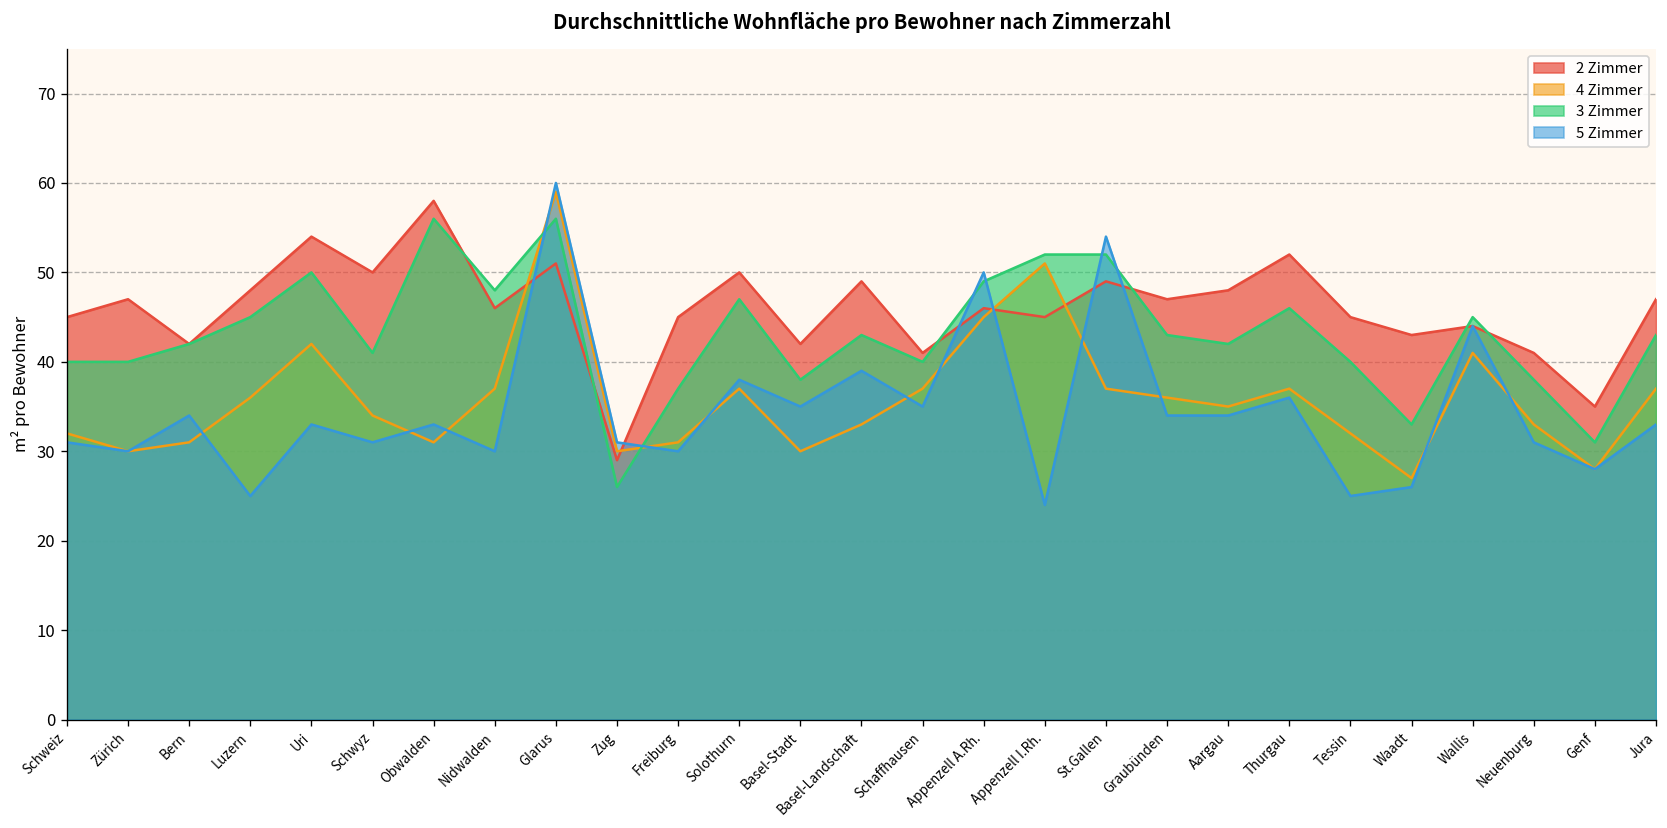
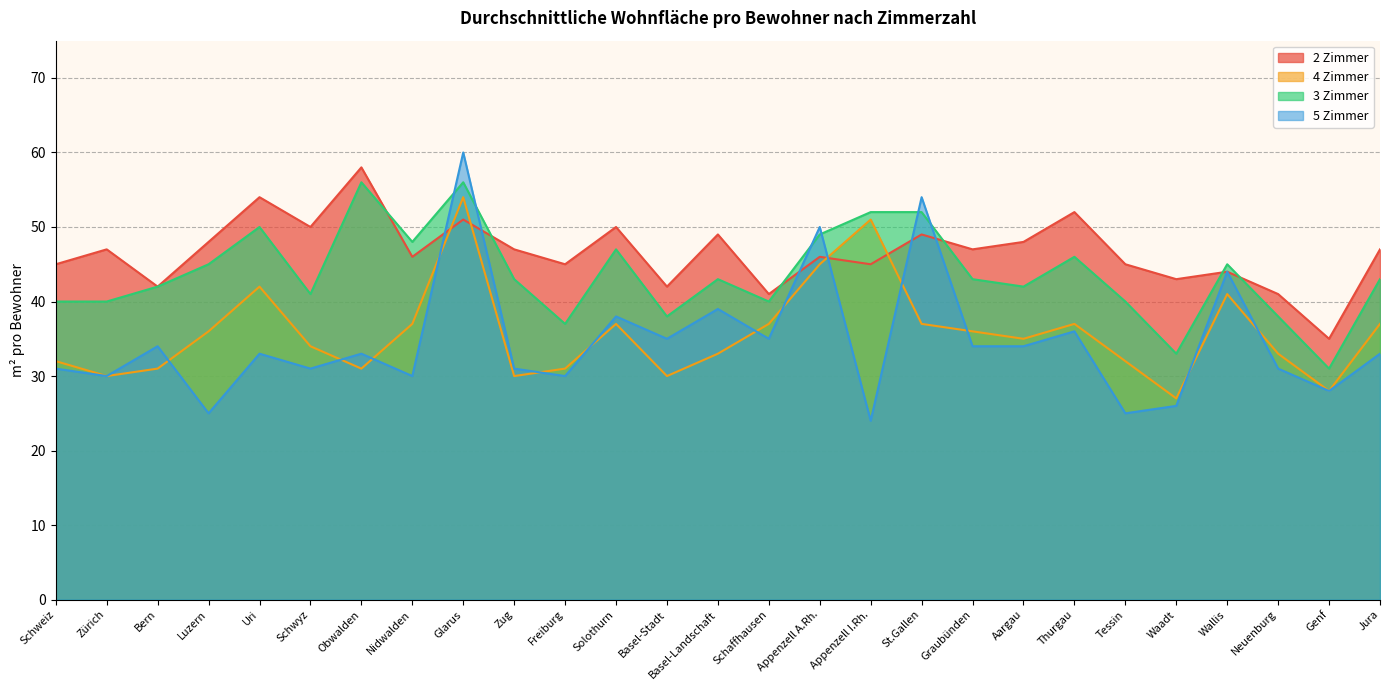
4 Zimmer, Glarus: 59 -> 54
2 Zimmer, Zug: 29 -> 47
3 Zimmer, Zug: 26 -> 43
